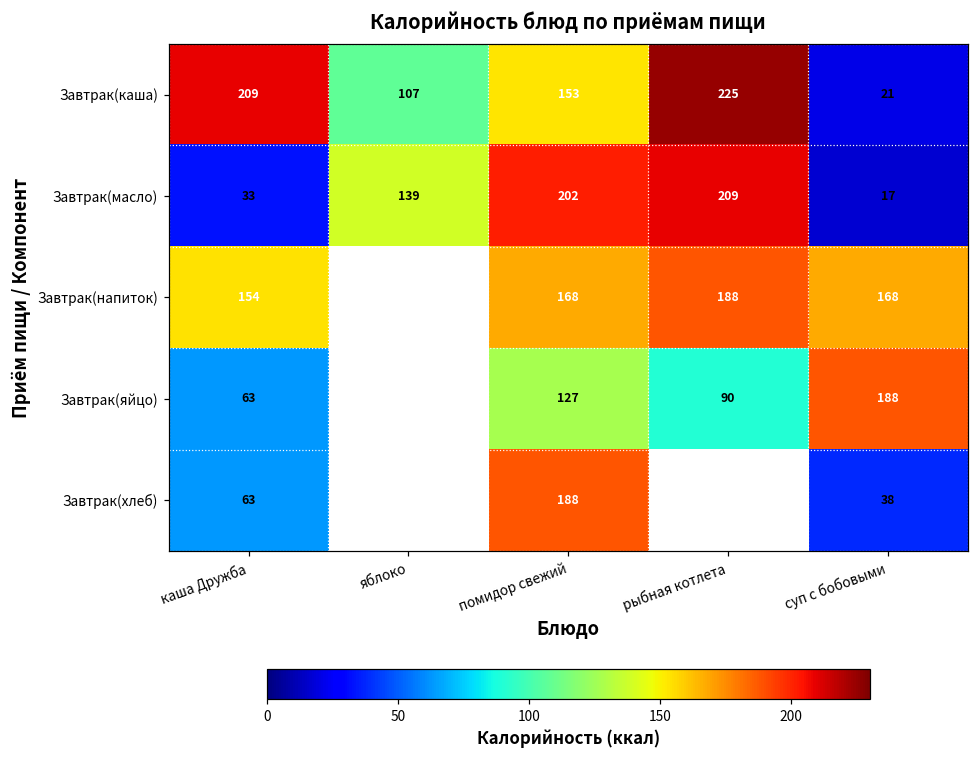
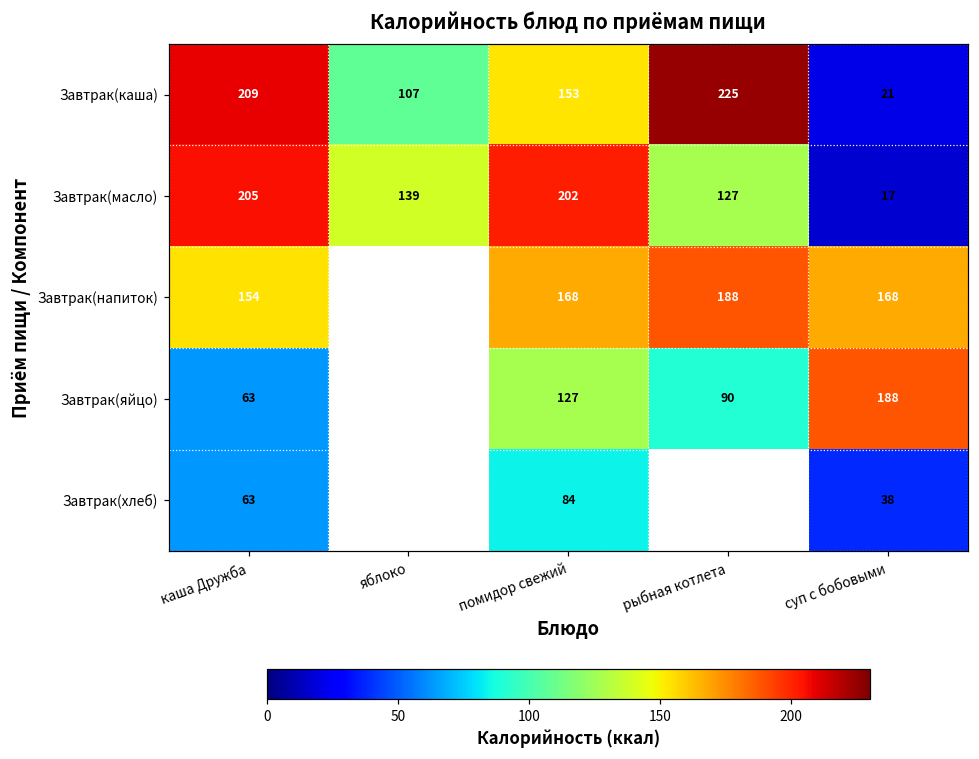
Завтрак(масло), каша Дружба: 33 -> 205
Завтрак(масло), рыбная котлета: 209 -> 127
Завтрак(хлеб), помидор свежий: 188 -> 84
